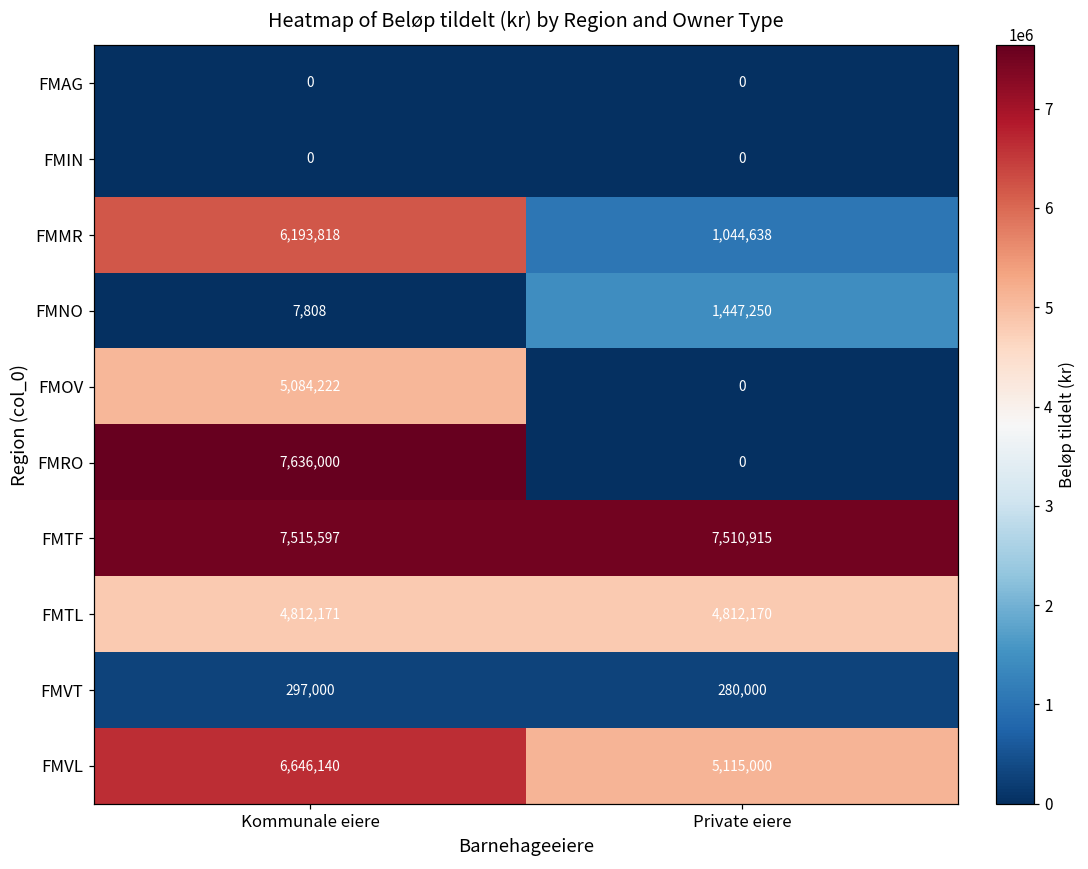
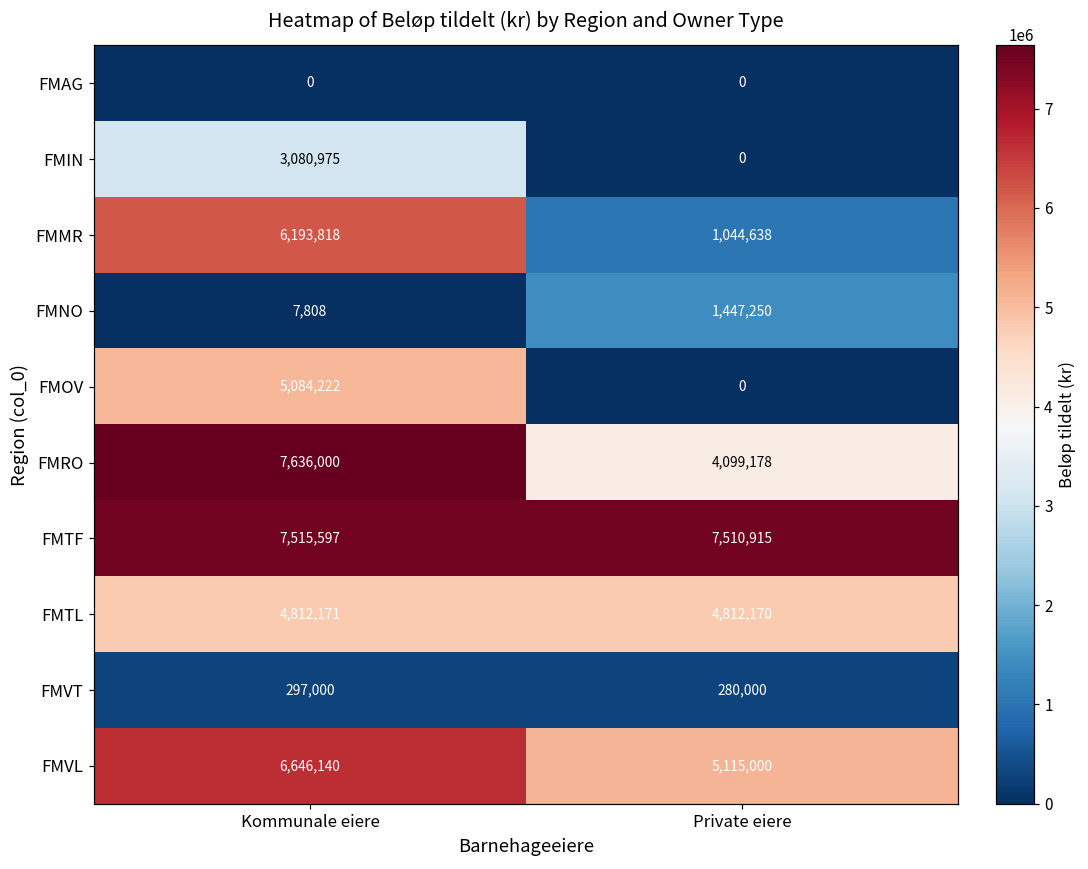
FMIN, Kommunale eiere: 0 -> 3,080,975
FMRO, Private eiere: 0 -> 4,099,178
